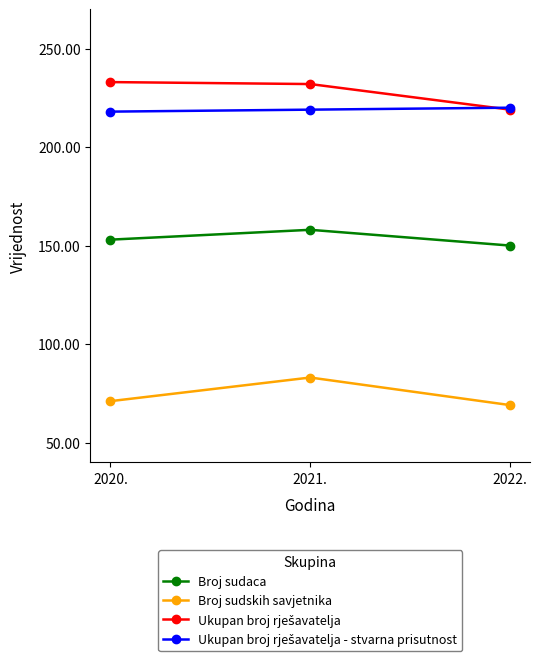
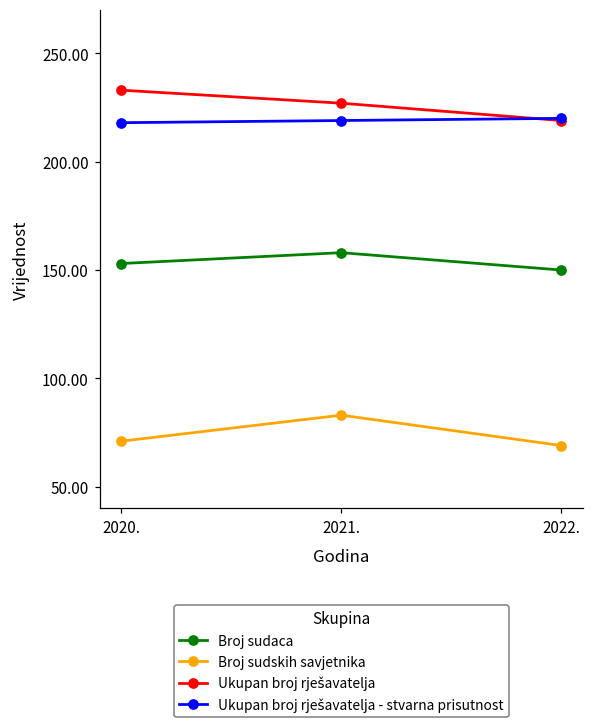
Ukupan broj rješavatelja, 2021.: 232 -> 227
